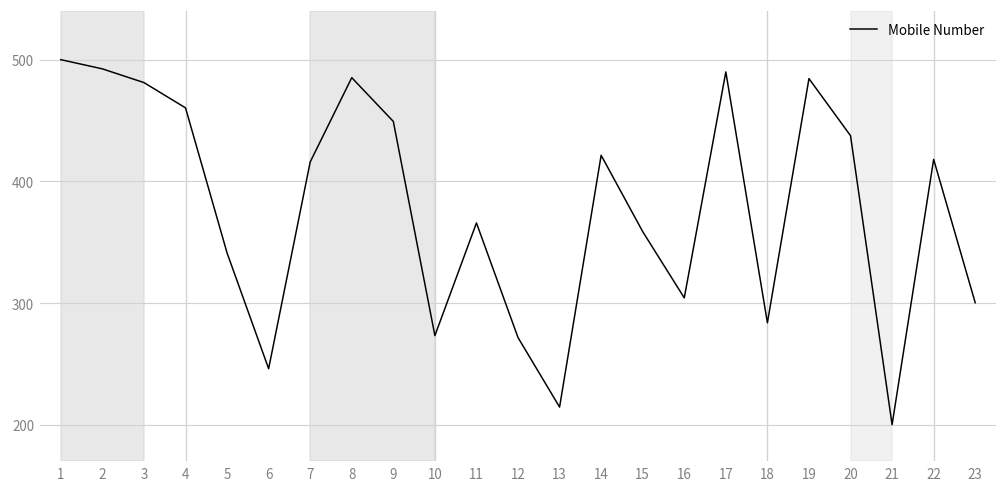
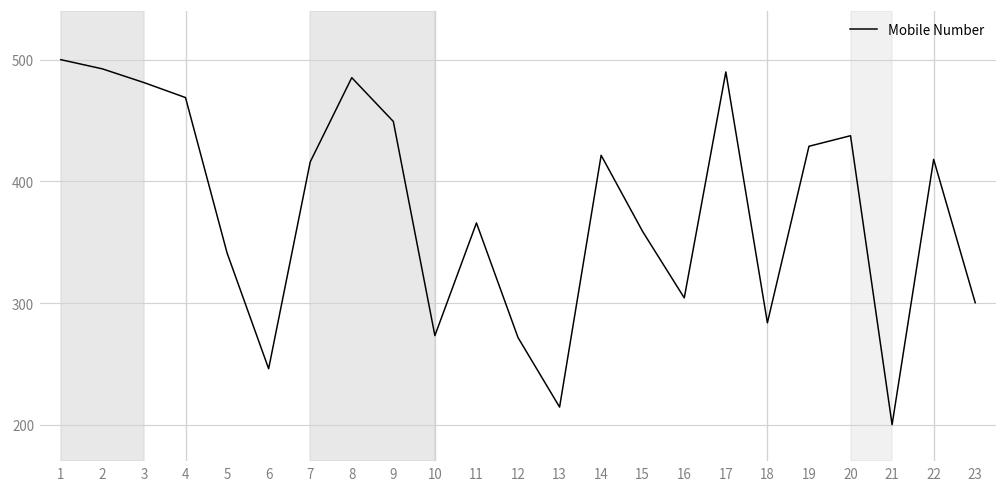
4: 460 -> 469
19: 484 -> 429
